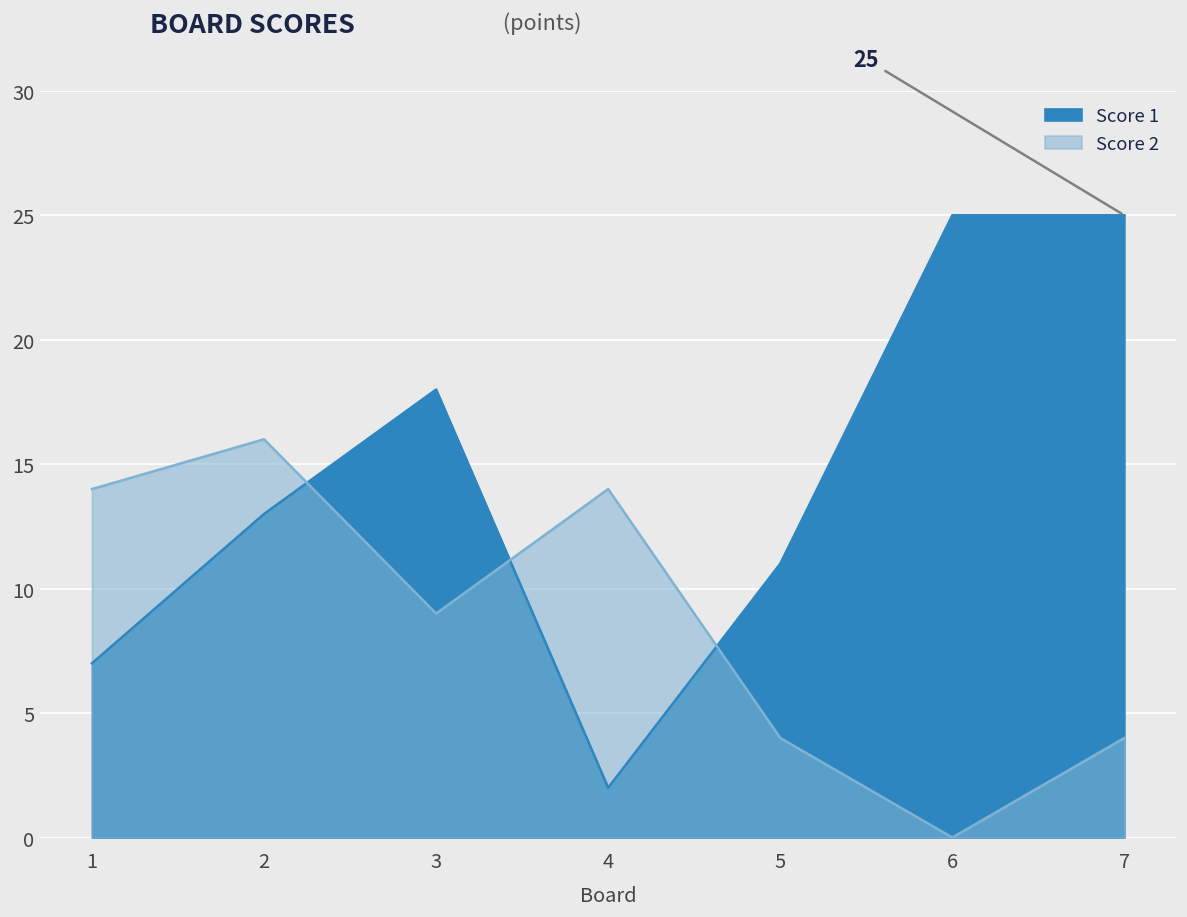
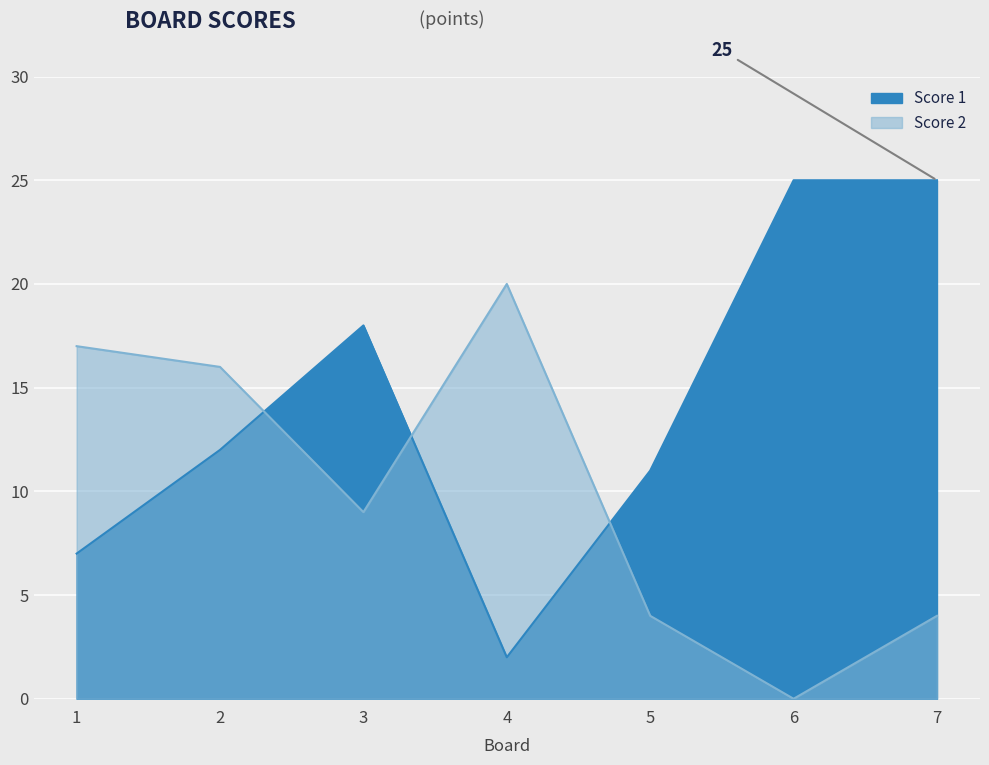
Score 2, 1: 14 -> 17
Score 1, 2: 13 -> 12
Score 2, 4: 14 -> 20
